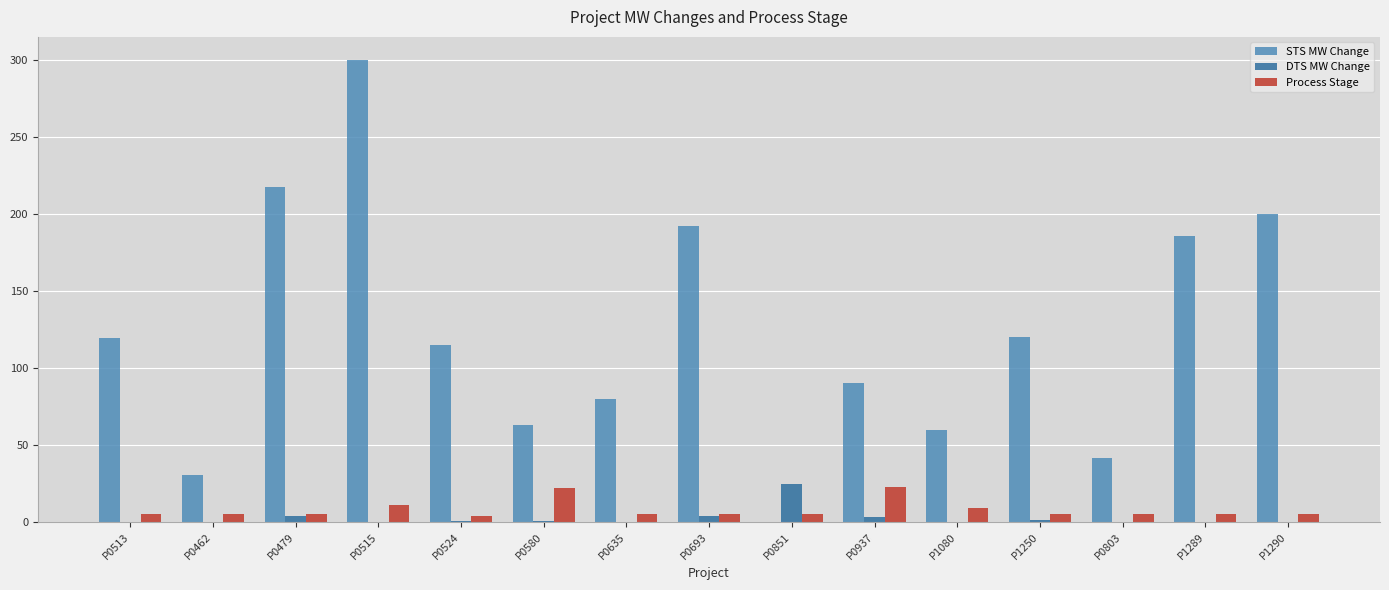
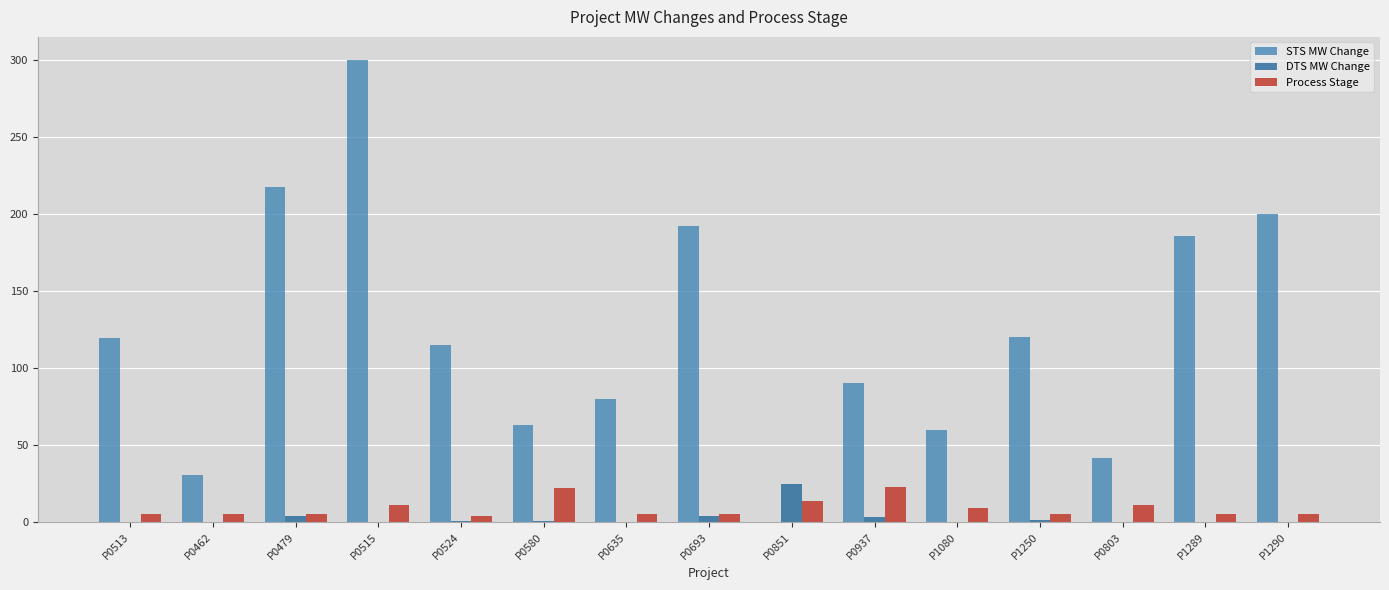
Process Stage, P0851: 5 -> 14
Process Stage, P0803: 5 -> 11
